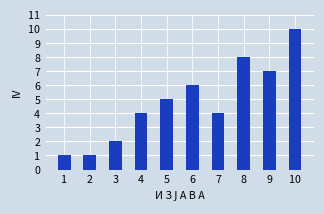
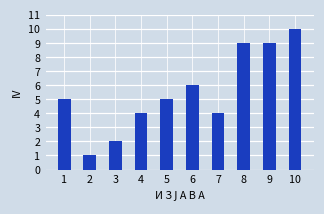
1: 1 -> 5
8: 8 -> 9
9: 7 -> 9
